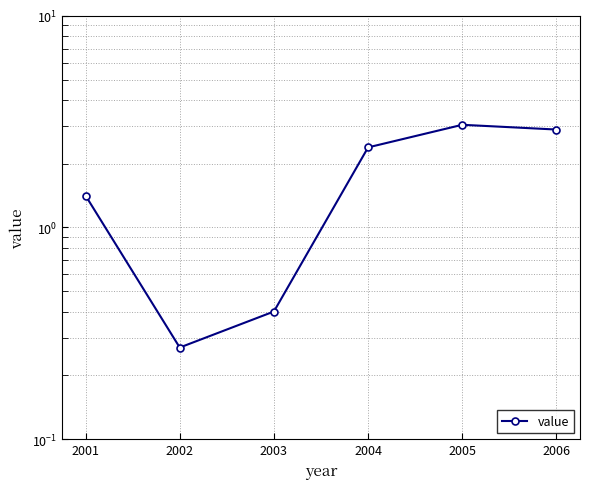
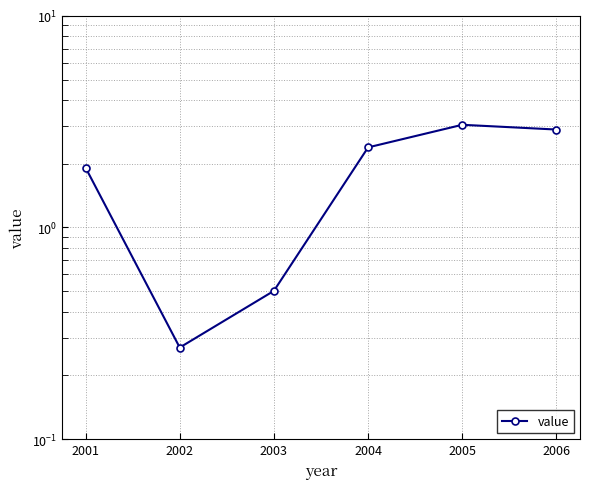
2001: 1.4 -> 1.9
2003: 0.40 -> 0.50
